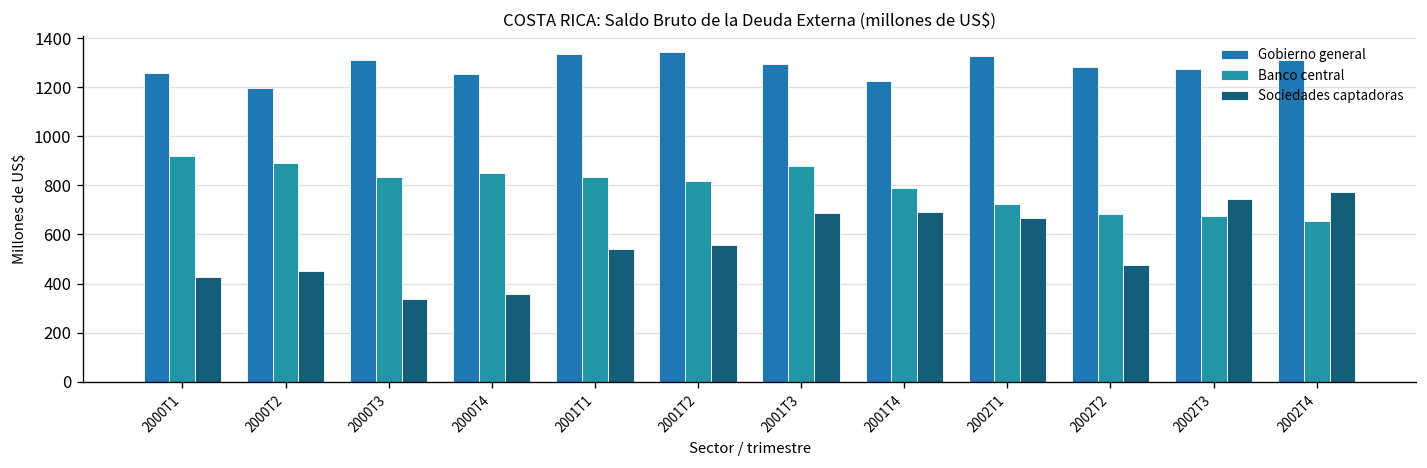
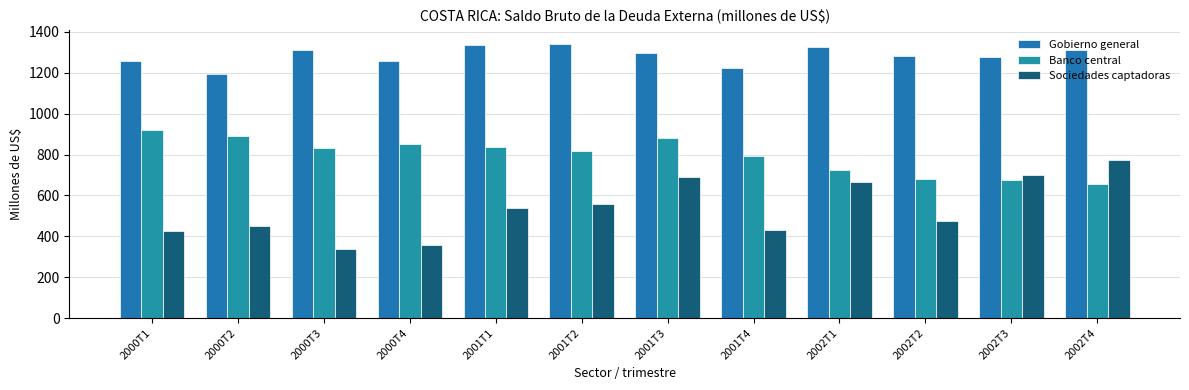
Sociedades captadoras, 2001T4: 690 -> 430
Sociedades captadoras, 2002T3: 740 -> 700
